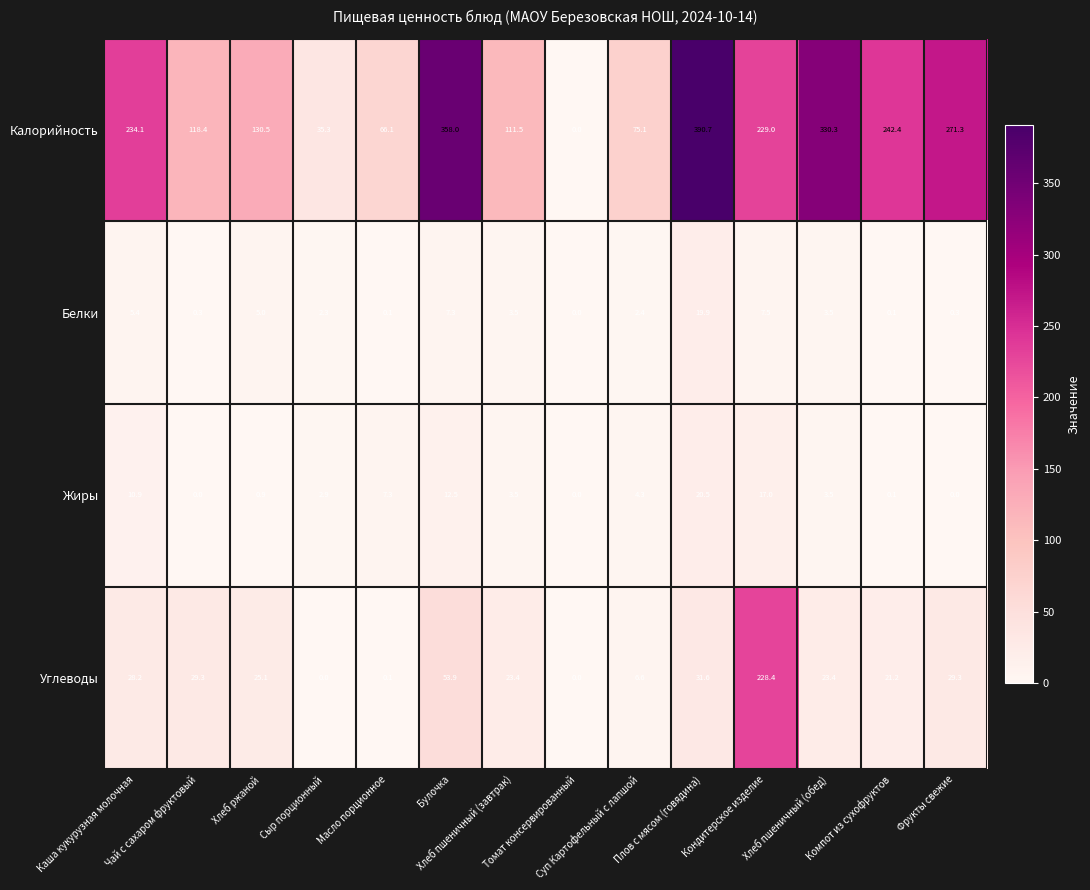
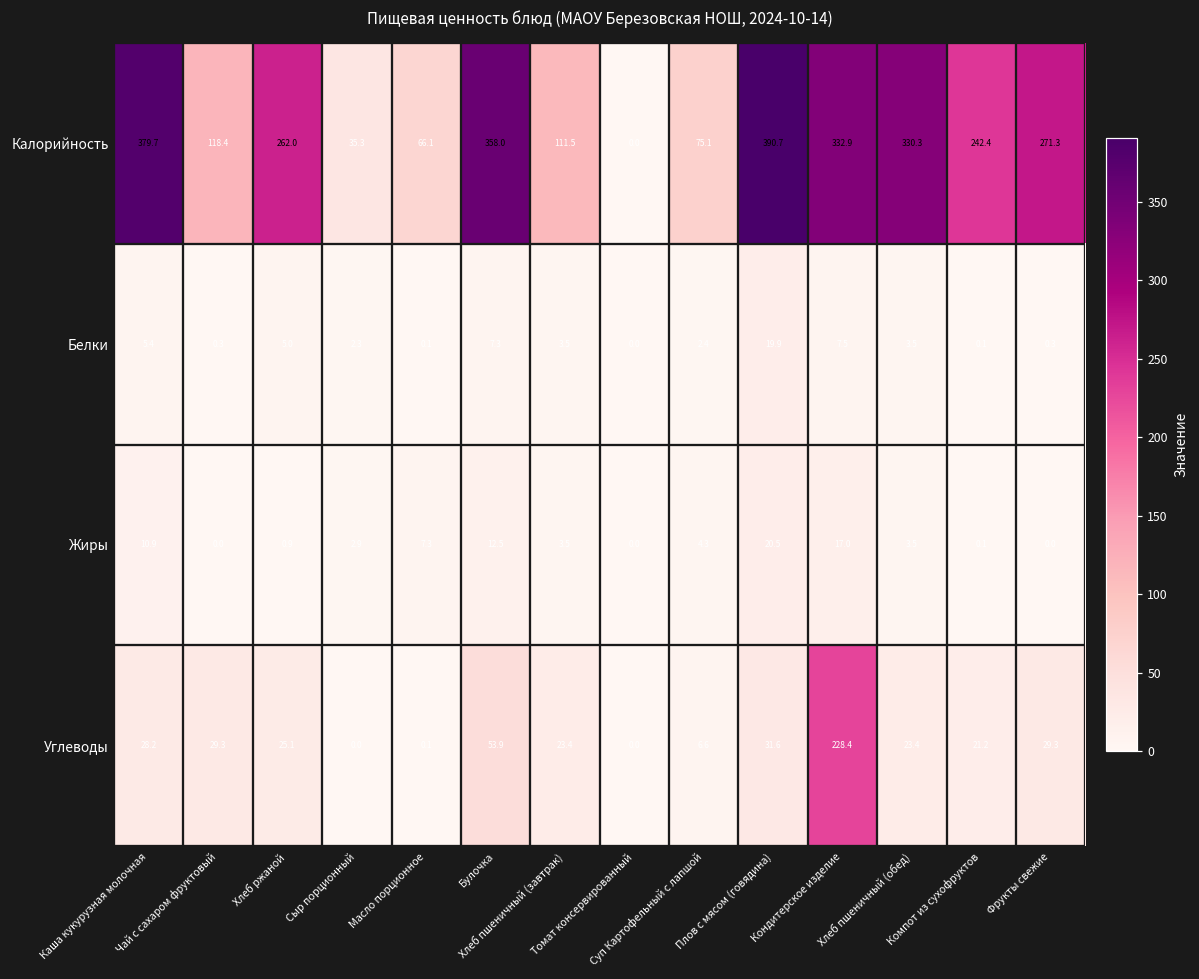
Калорийность, Каша кукурузная молочная: 234.1 -> 379.7
Калорийность, Хлеб ржаной: 130.5 -> 262.0
Калорийность, Кондитерское изделие: 229.0 -> 332.9
